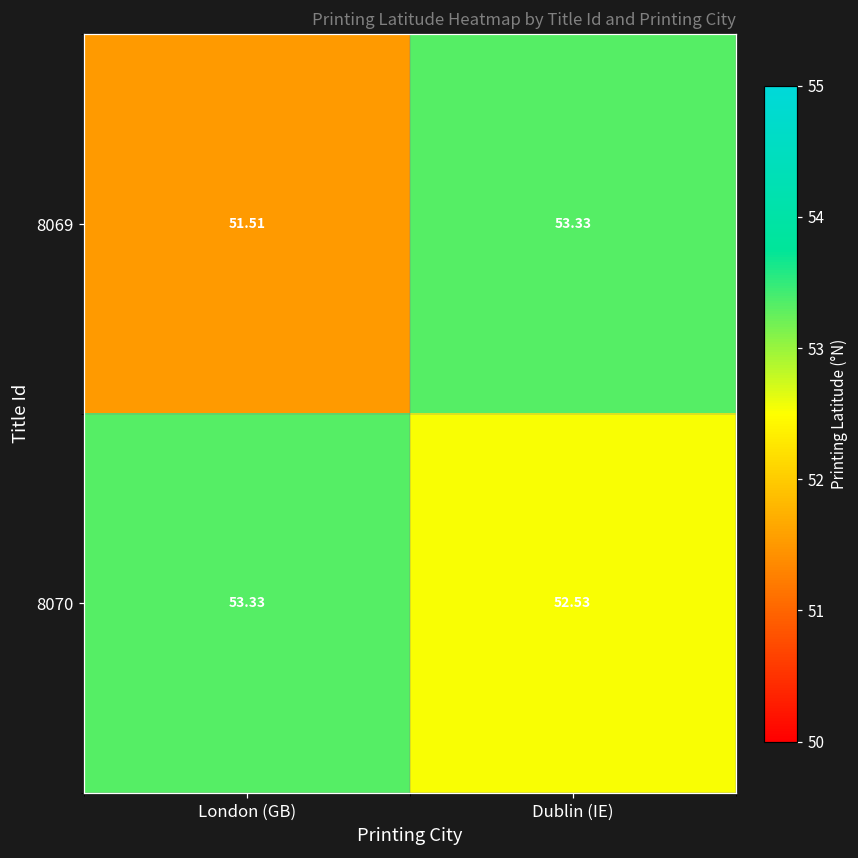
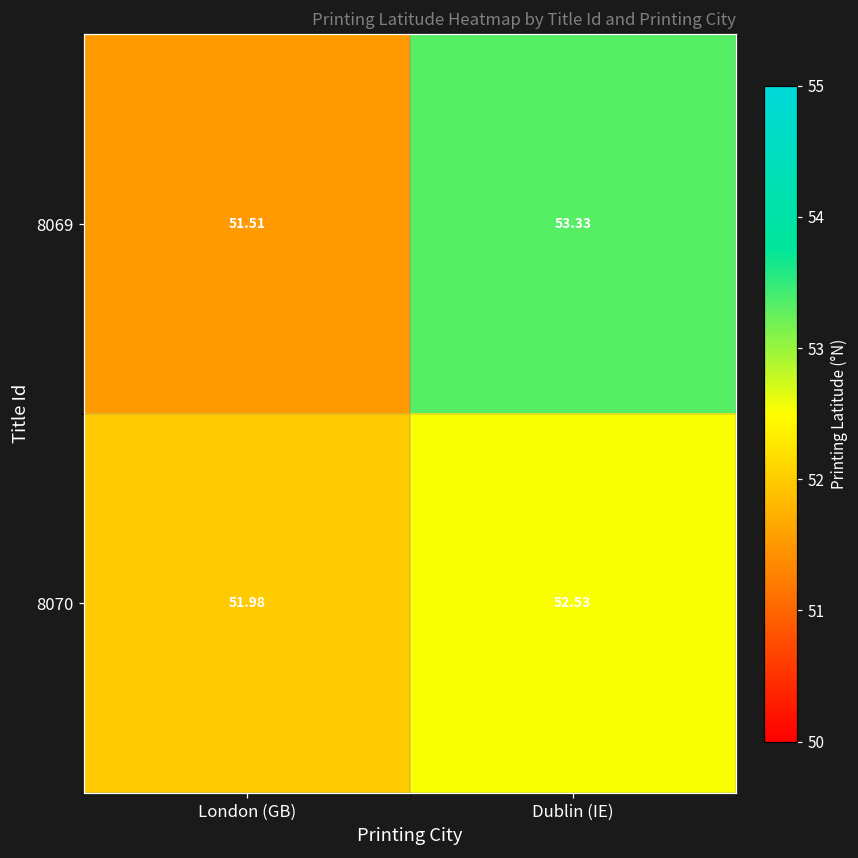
8070, London (GB): 53.33 -> 51.98
